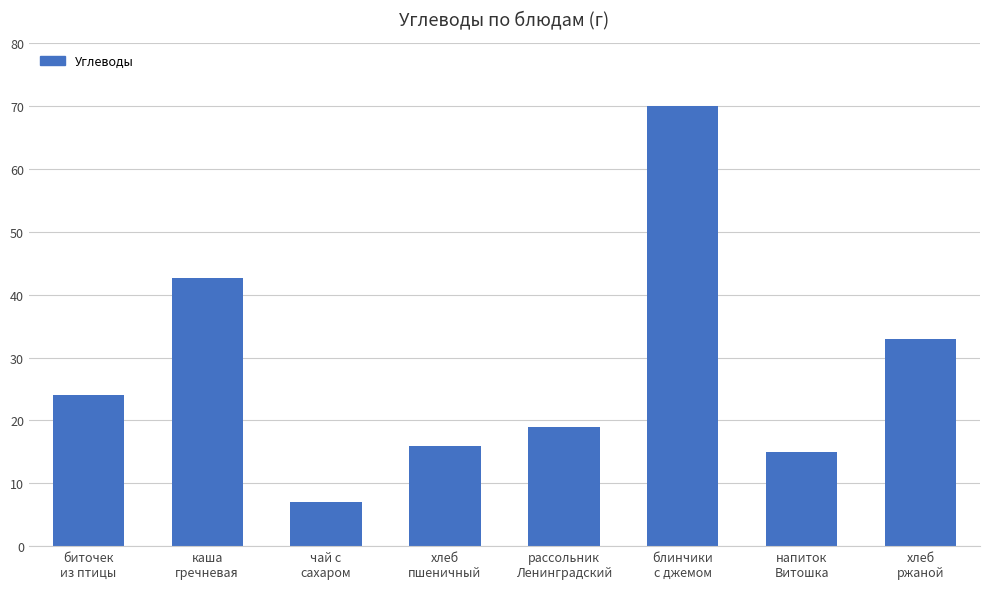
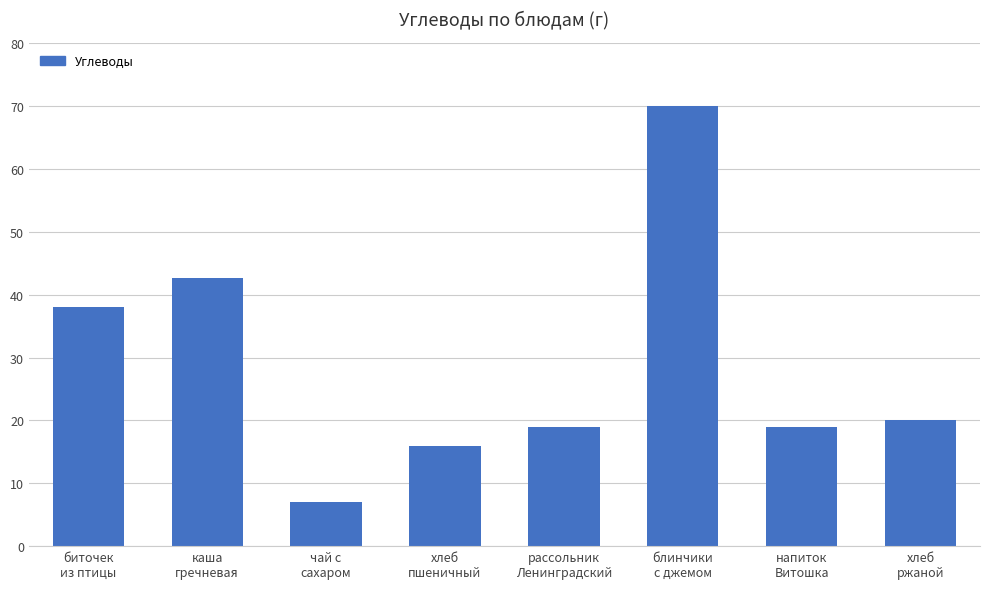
биточек из птицы: 24 -> 38
напиток Витошка: 15 -> 19
хлеб ржаной: 33 -> 20
